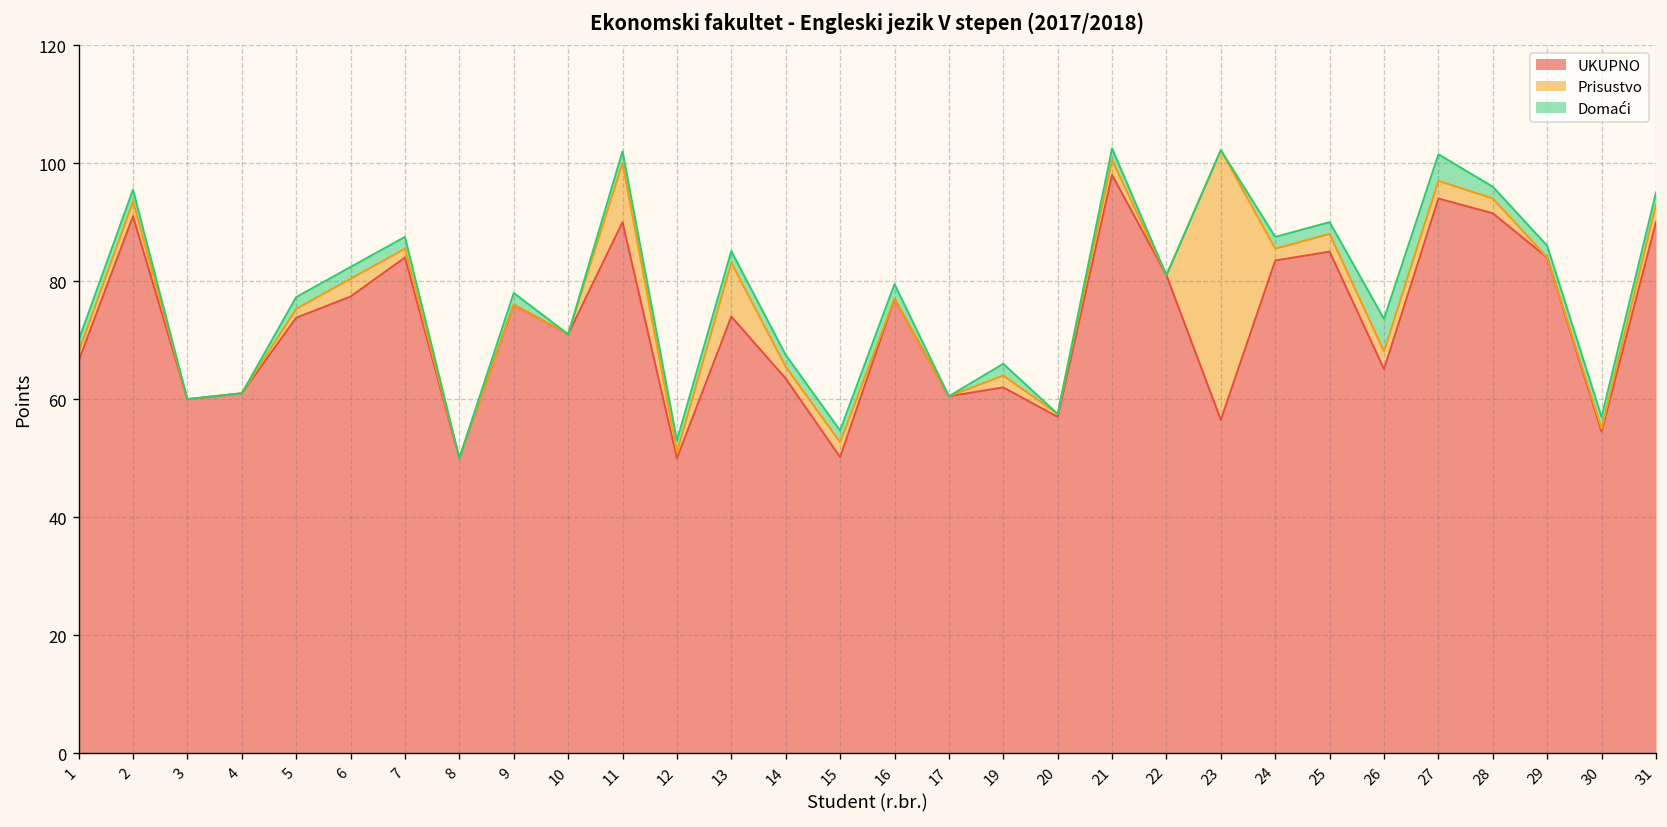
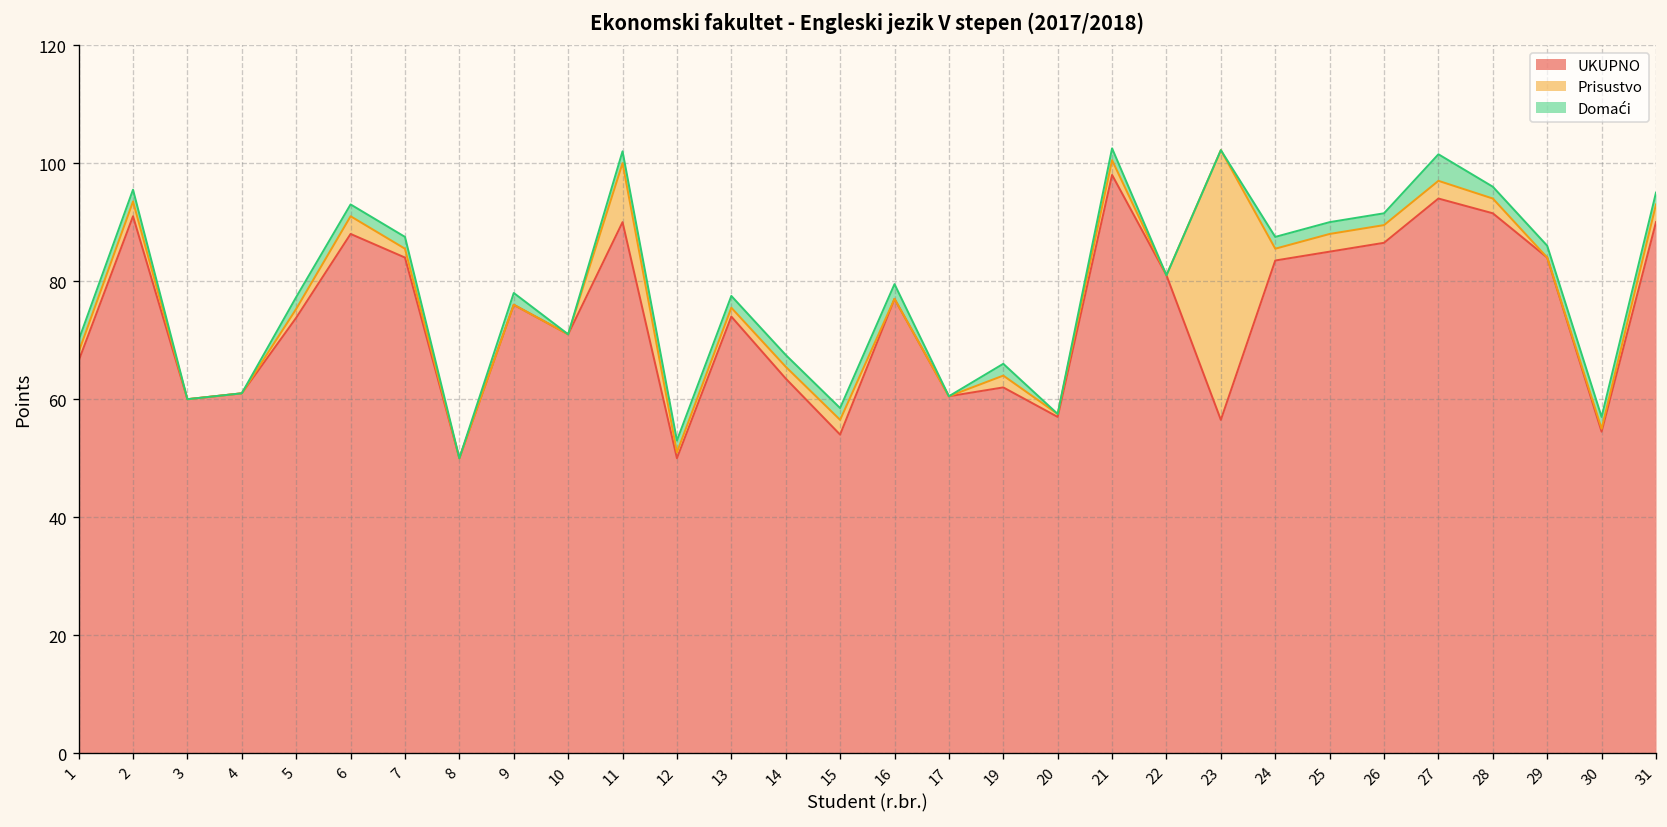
UKUPNO, 6: 77 -> 88
Prisustvo, 13: 9 -> 2
UKUPNO, 15: 50 -> 54
UKUPNO, 26: 65 -> 87
Domaći, 26: 6 -> 2
